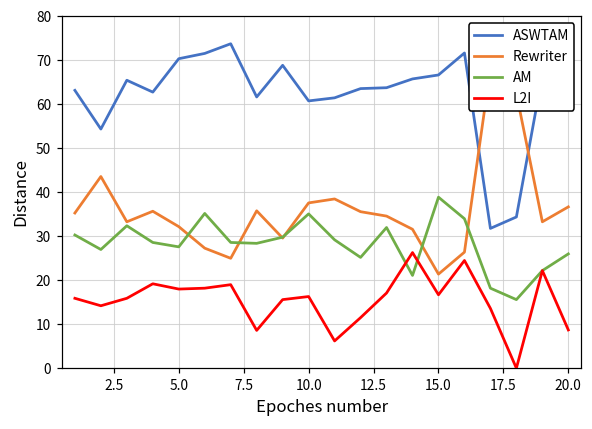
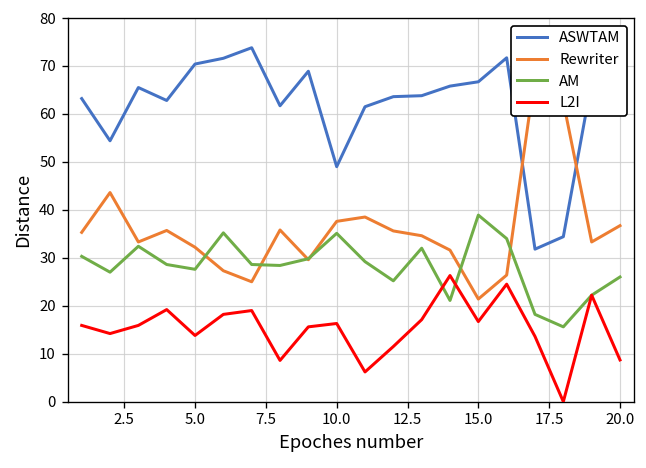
L2I, 5.0: 18 -> 14
ASWTAM, 10.0: 61 -> 49
